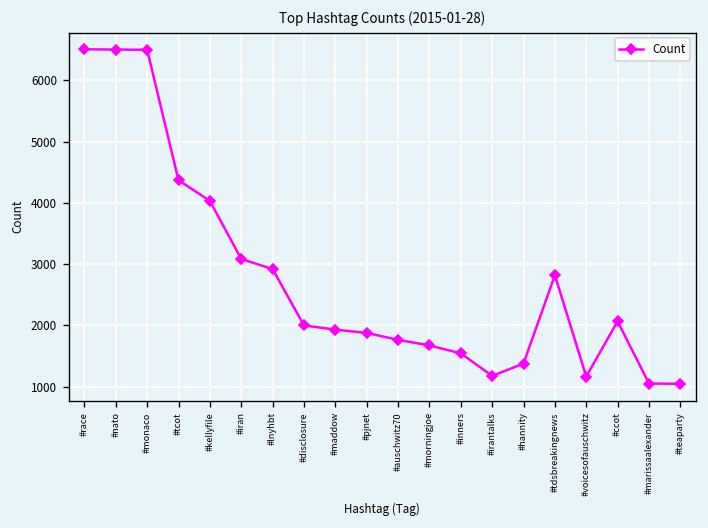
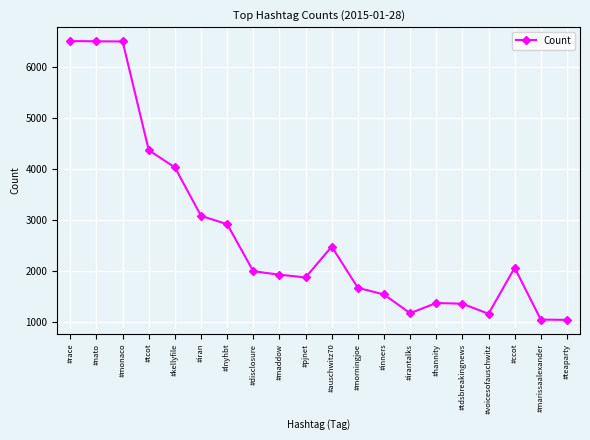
#auschwitz70: 1800 -> 2500
#tdsbreakingnews: 2800 -> 1400
